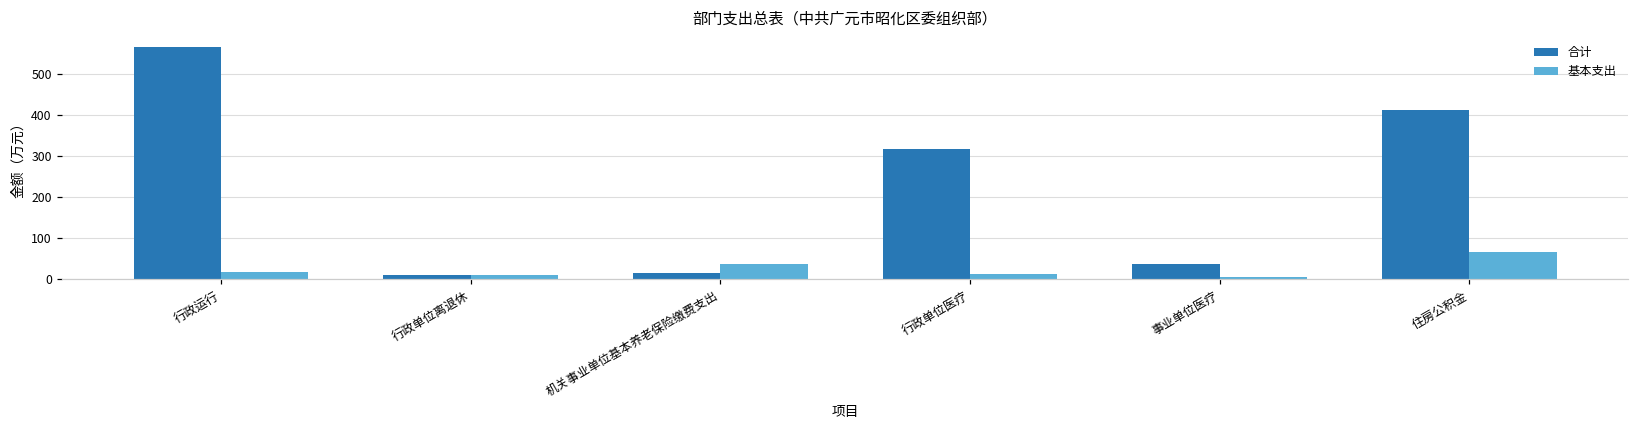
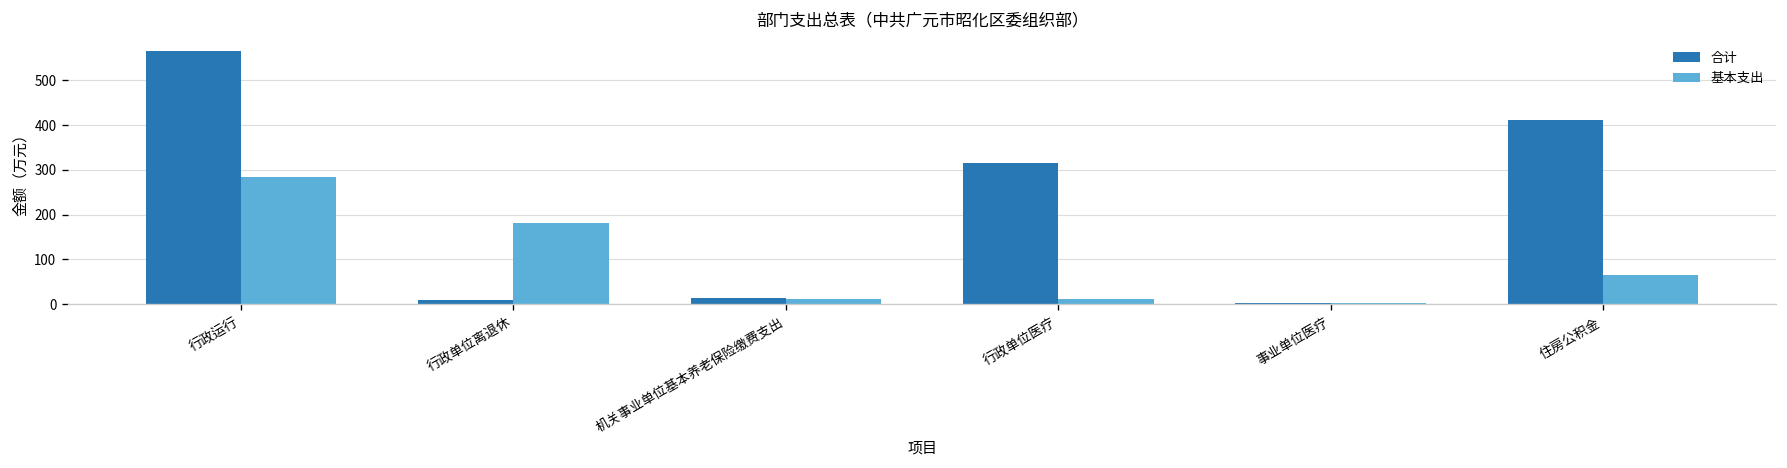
基本支出, 行政运行: 20 -> 280
基本支出, 行政单位离退休: 10 -> 180
基本支出, 机关事业单位基本养老保险缴费支出: 40 -> 10
合计, 事业单位医疗: 40 -> 0
